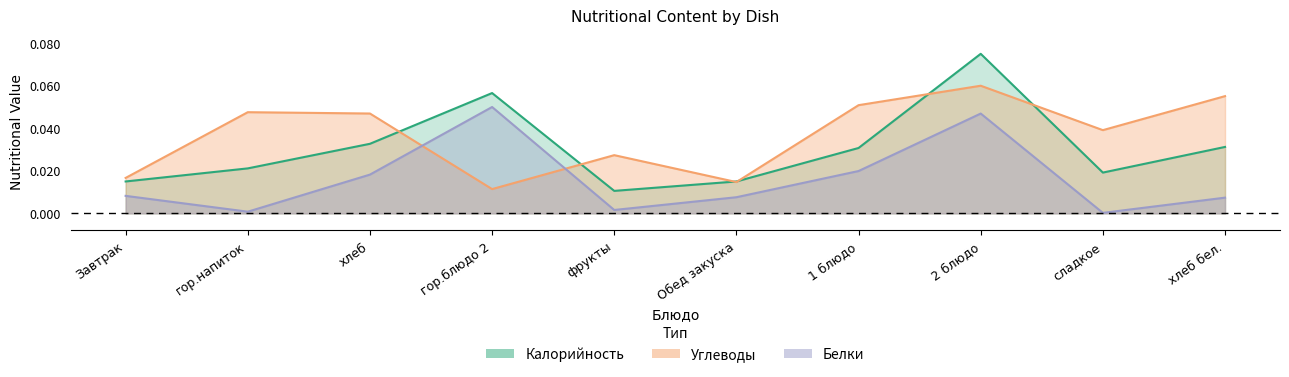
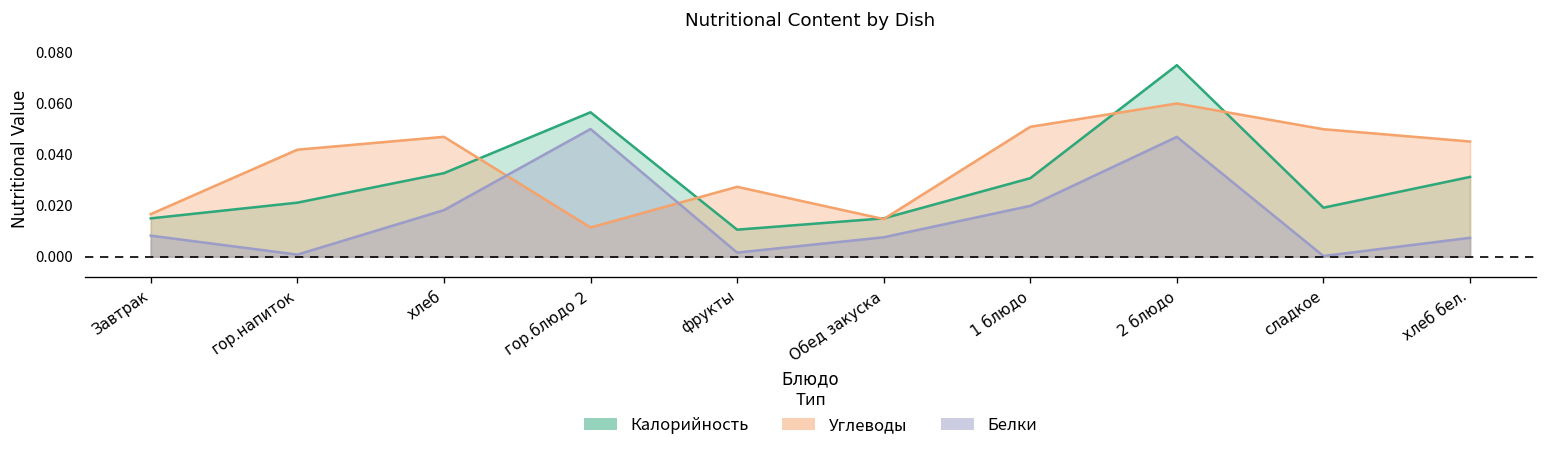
Углеводы, гор.напиток: 0.048 -> 0.042
Углеводы, сладкое: 0.039 -> 0.050
Углеводы, хлеб бел.: 0.055 -> 0.045
